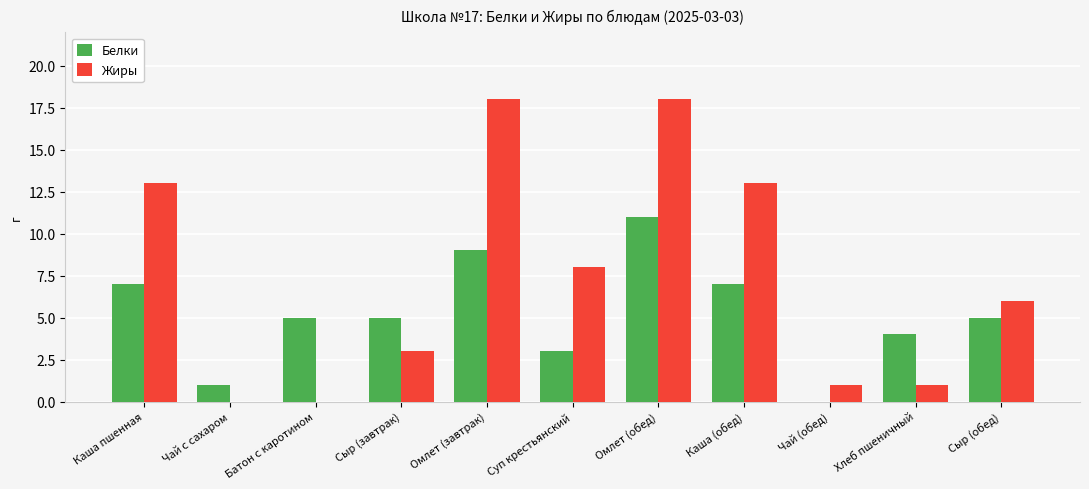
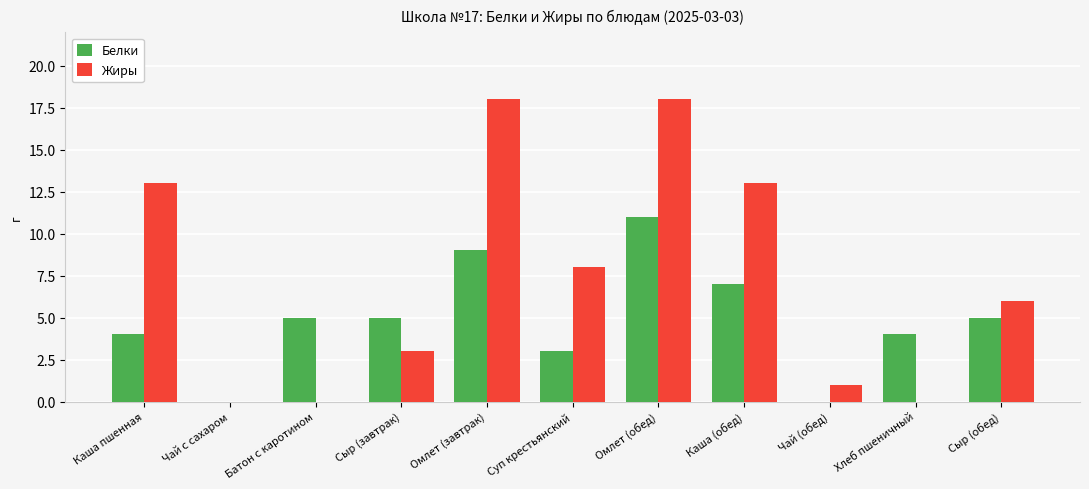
Белки, Каша пшенная: 7 -> 4
Белки, Чай с сахаром: 1 -> 0
Жиры, Хлеб пшеничный: 1 -> 0
